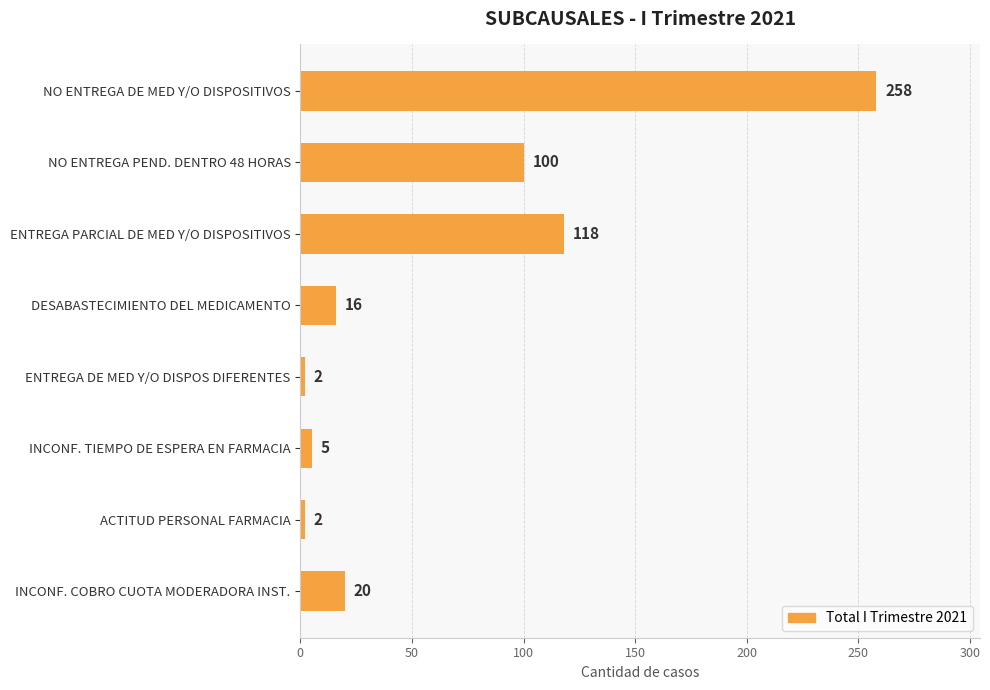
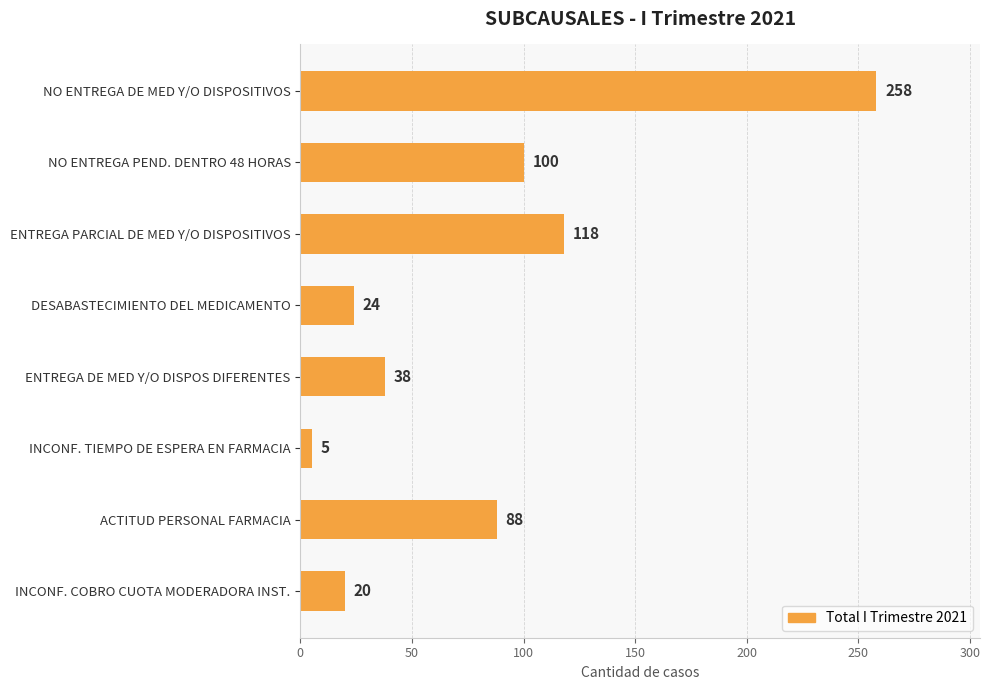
DESABASTECIMIENTO DEL MEDICAMENTO: 16 -> 24
ENTREGA DE MED Y/O DISPOS DIFERENTES: 2 -> 38
ACTITUD PERSONAL FARMACIA: 2 -> 88
